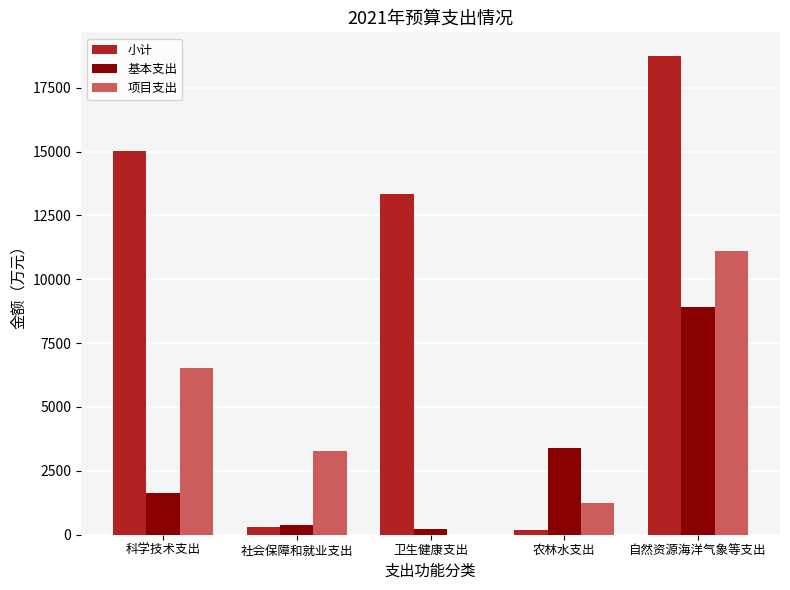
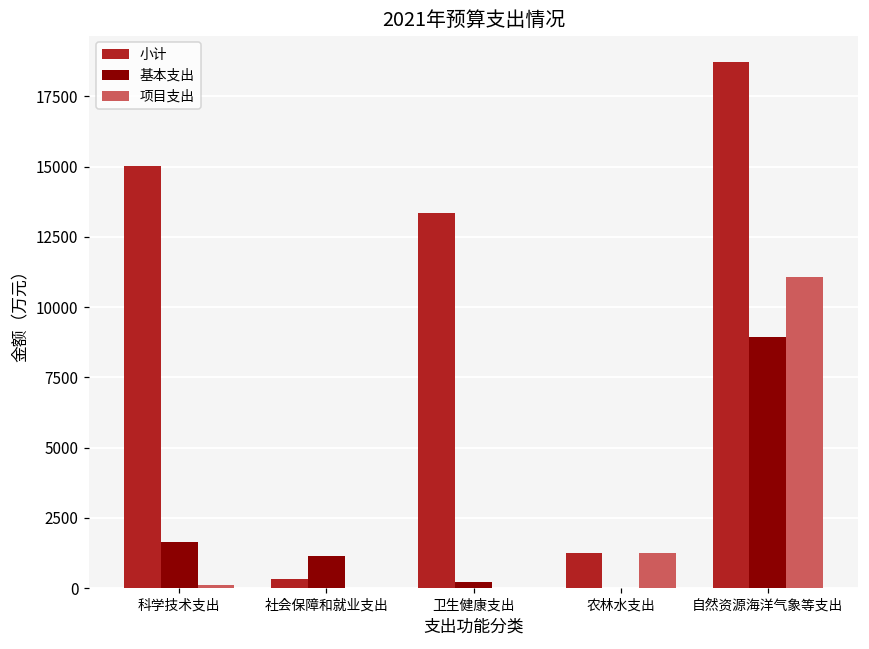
项目支出, 科学技术支出: 6500 -> 100
基本支出, 社会保障和就业支出: 400 -> 1100
项目支出, 社会保障和就业支出: 3300 -> 0
小计, 农林水支出: 200 -> 1200
基本支出, 农林水支出: 3400 -> 0
